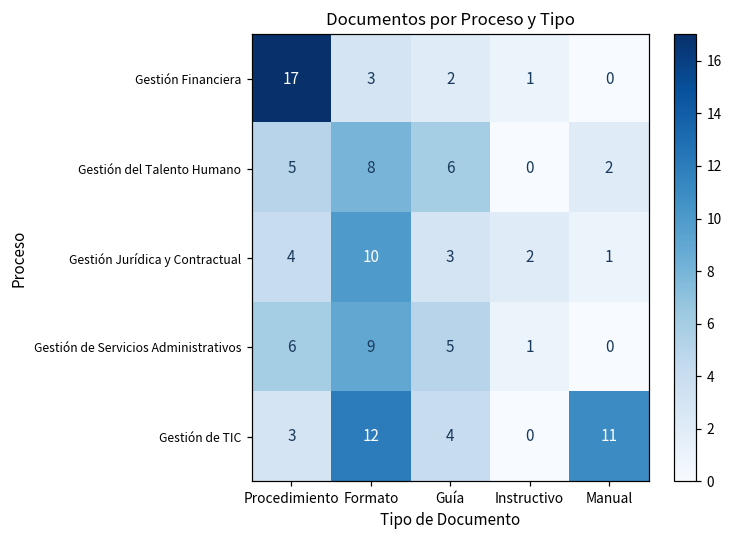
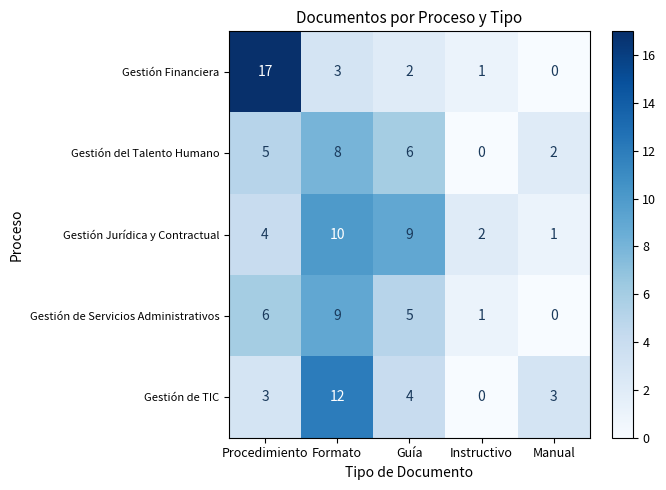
Gestión Jurídica y Contractual, Guía: 3 -> 9
Gestión de TIC, Manual: 11 -> 3
